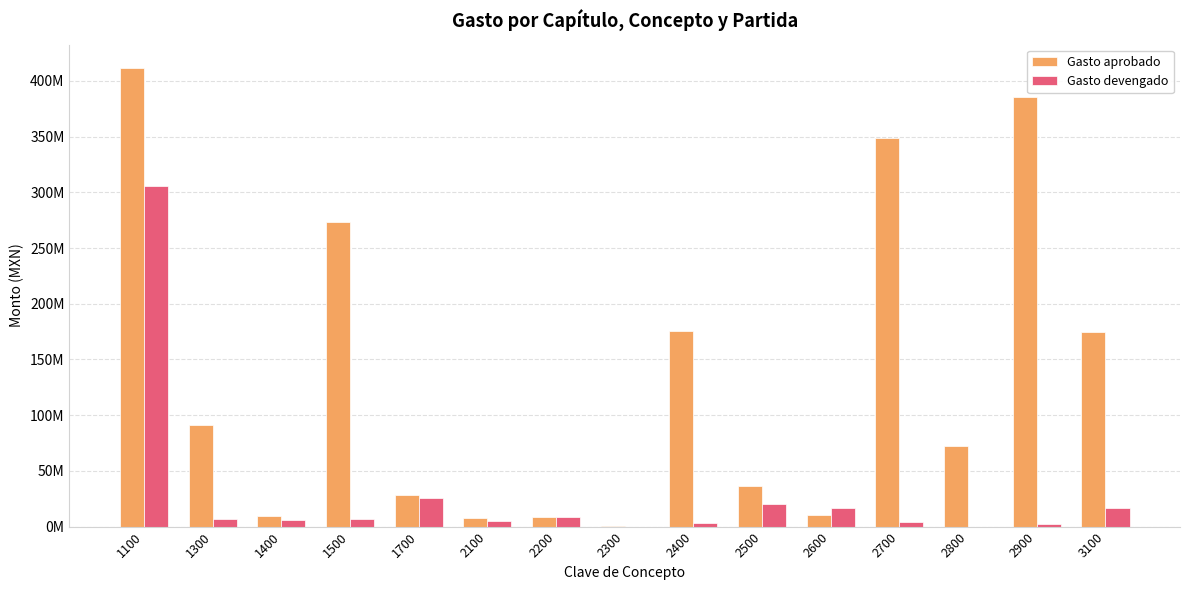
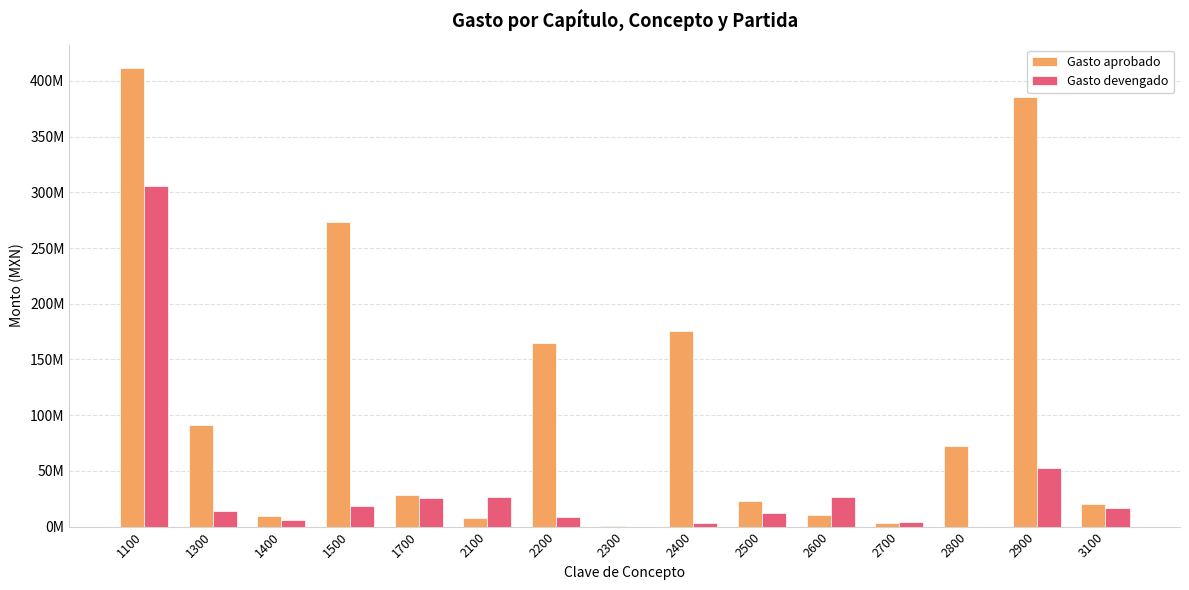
Gasto devengado, 1300: 7000000 -> 14000000
Gasto devengado, 1500: 7000000 -> 18000000
Gasto devengado, 2100: 5000000 -> 27000000
Gasto aprobado, 2200: 9000000 -> 165000000
Gasto aprobado, 2500: 36000000 -> 23000000
Gasto devengado, 2500: 21000000 -> 12000000
Gasto devengado, 2600: 17000000 -> 26000000
Gasto aprobado, 2700: 349000000 -> 3000000
Gasto devengado, 2900: 2000000 -> 52000000
Gasto aprobado, 3100: 175000000 -> 20000000
